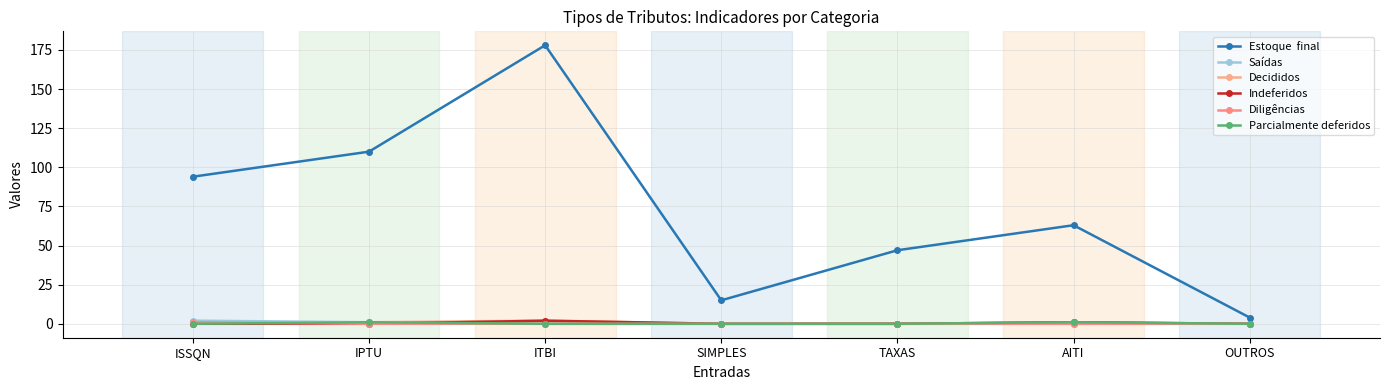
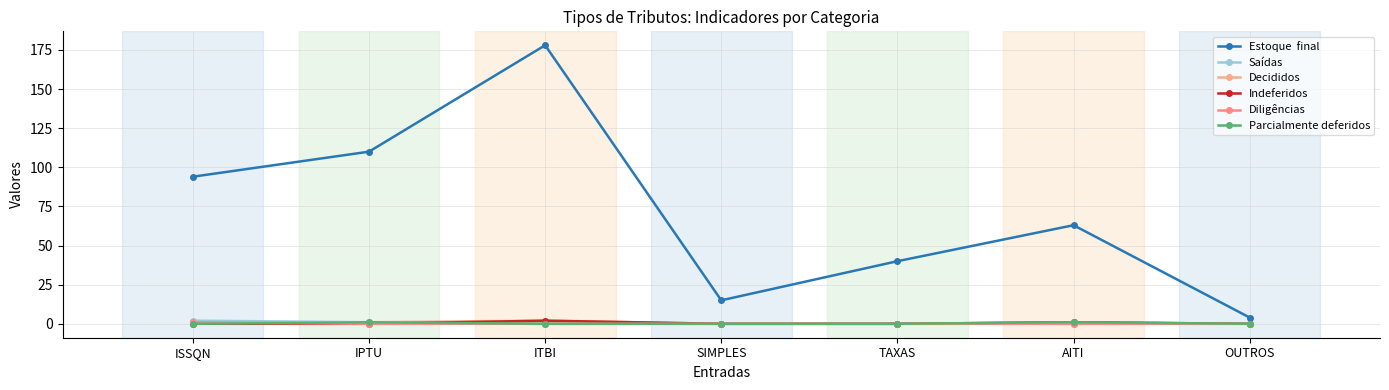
Estoque final, TAXAS: 47 -> 40
